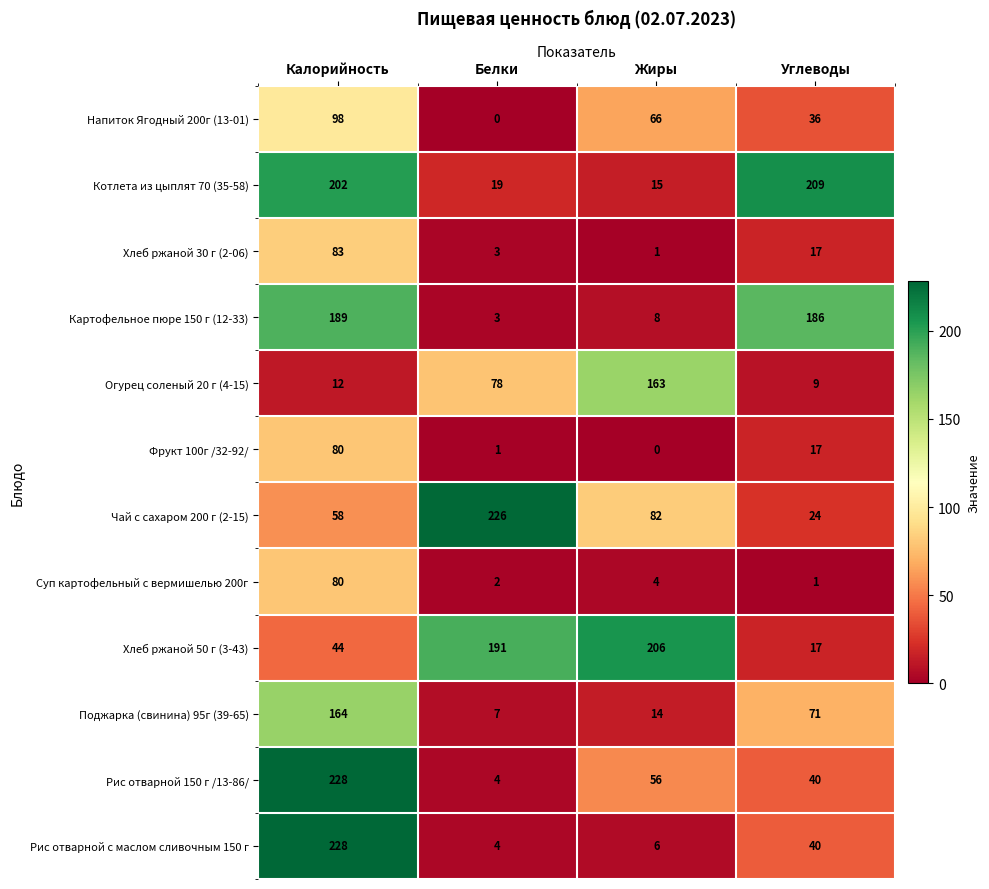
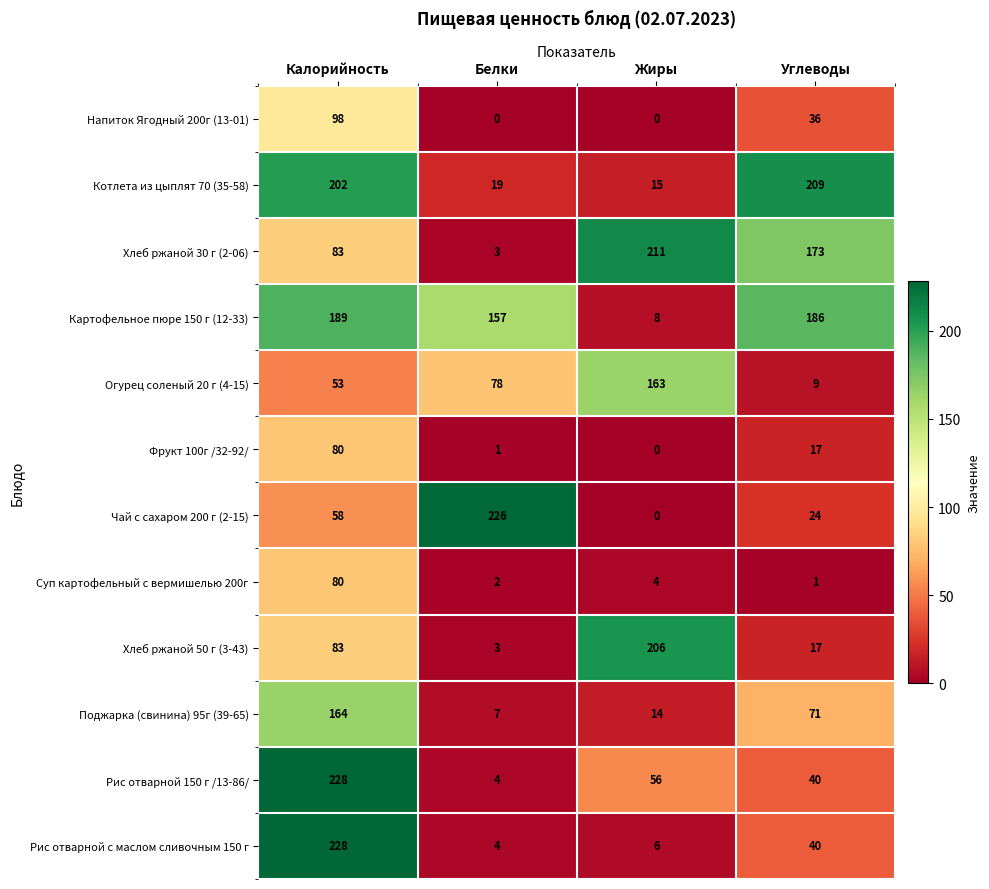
Напиток Ягодный 200г (13-01), Жиры: 66 -> 0
Хлеб ржаной 30 г (2-06), Жиры: 1 -> 211
Хлеб ржаной 30 г (2-06), Углеводы: 17 -> 173
Картофельное пюре 150 г (12-33), Белки: 3 -> 157
Огурец соленый 20 г (4-15), Калорийность: 12 -> 53
Чай с сахаром 200 г (2-15), Жиры: 82 -> 0
Хлеб ржаной 50 г (3-43), Калорийность: 44 -> 83
Хлеб ржаной 50 г (3-43), Белки: 191 -> 3
